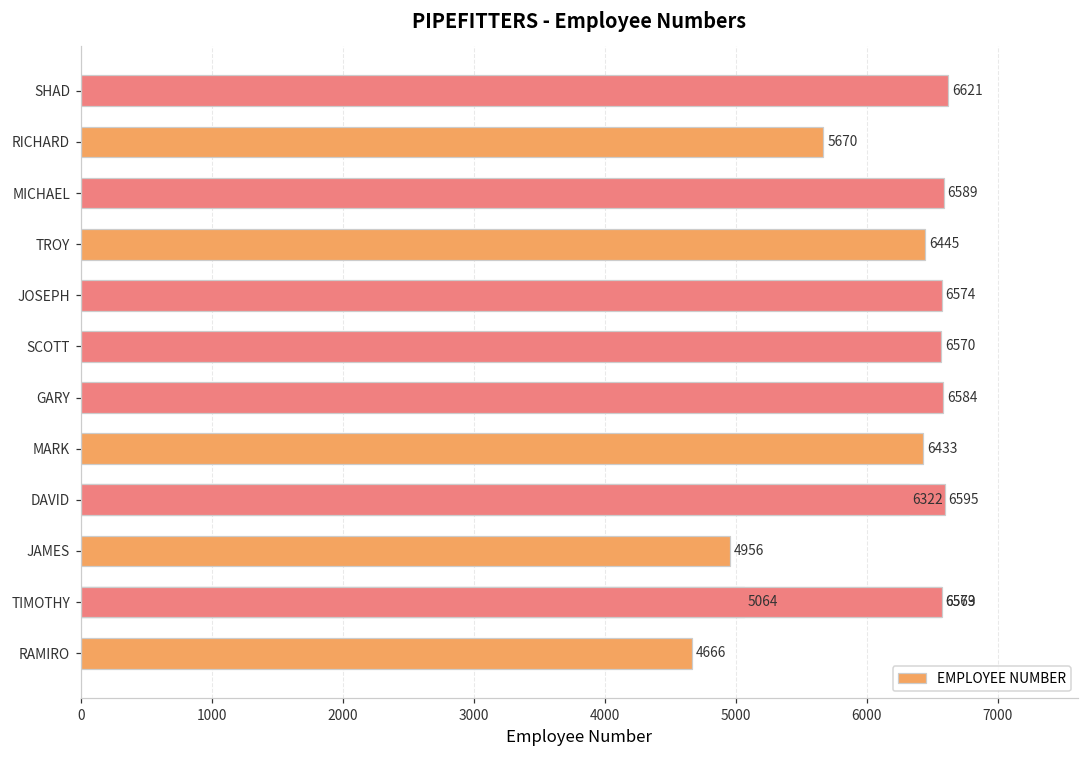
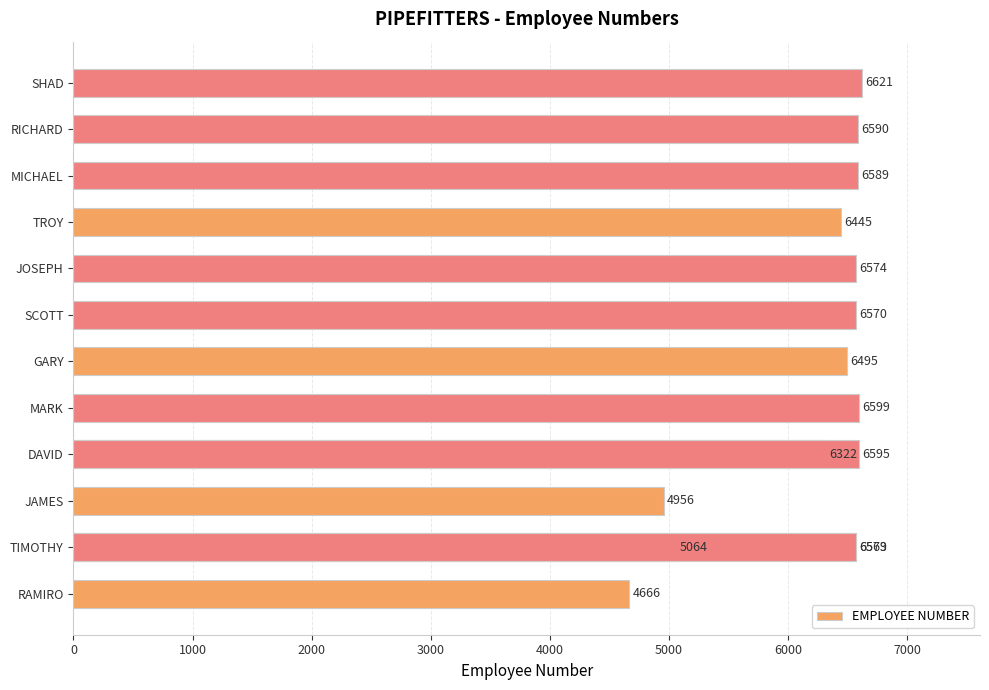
RICHARD: 5670 -> 6590
GARY: 6584 -> 6495
MARK: 6433 -> 6599
